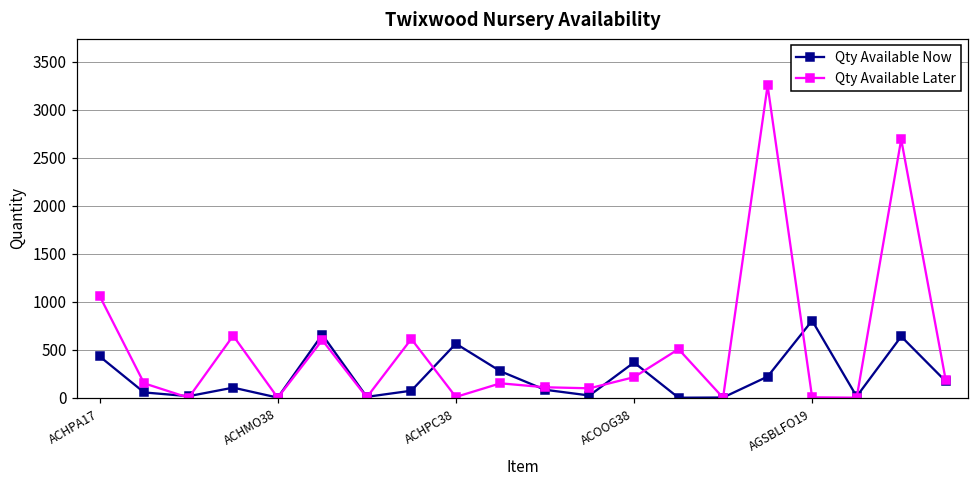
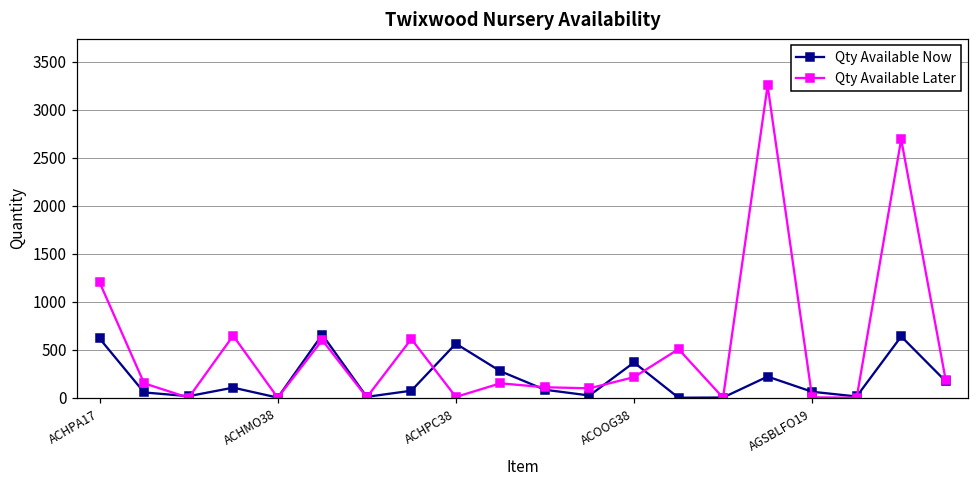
Qty Available Now, ACHPA17: 400 -> 600
Qty Available Later, ACHPA17: 1100 -> 1200
Qty Available Now, AGSBLFO19: 800 -> 100
